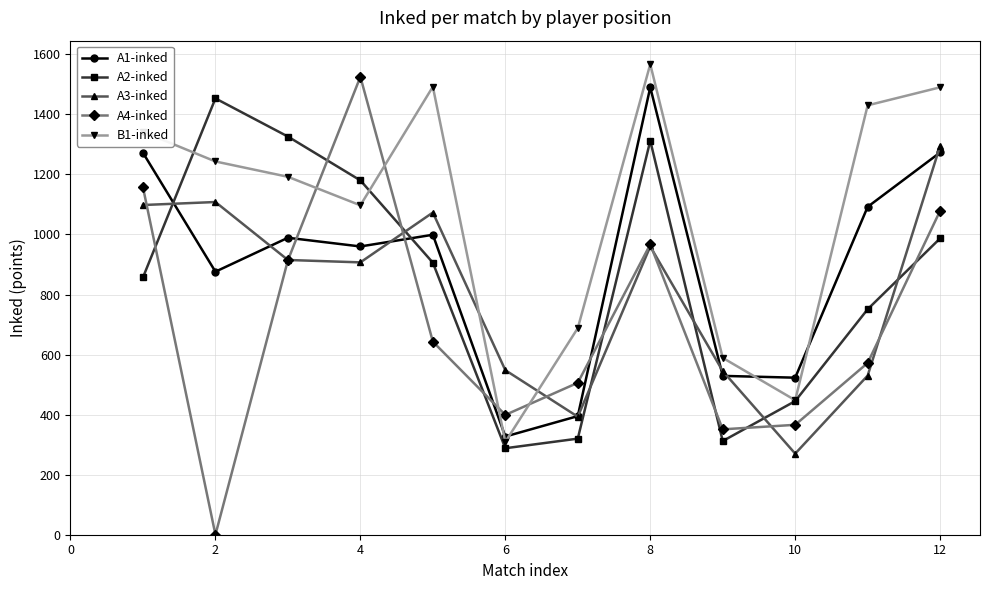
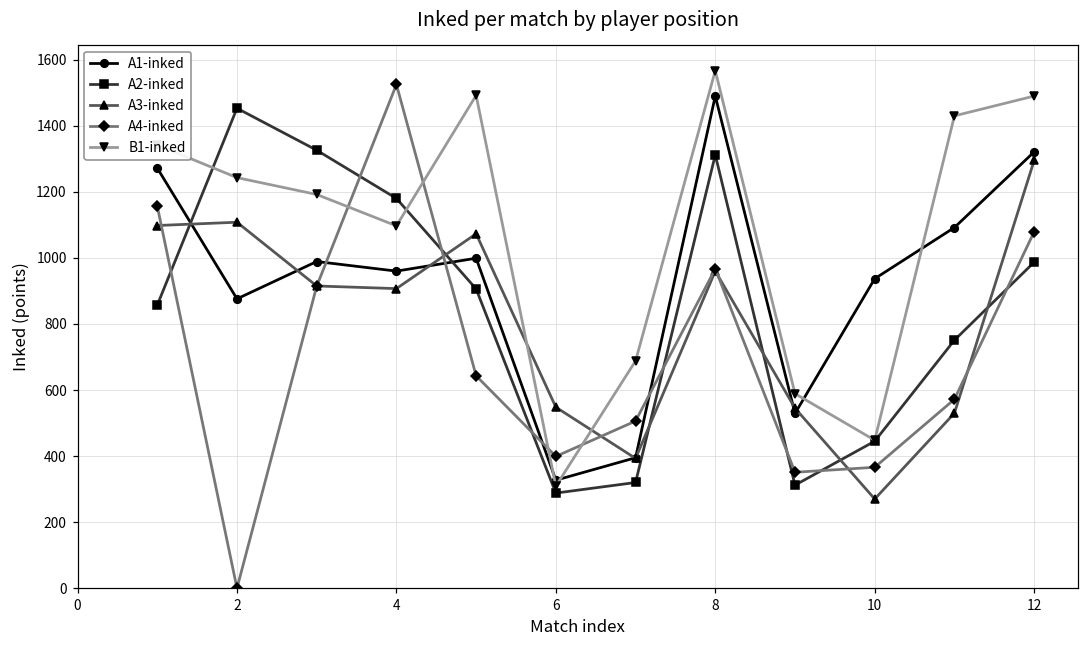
A1-inked, 10: 520 -> 940
A1-inked, 12: 1270 -> 1320
